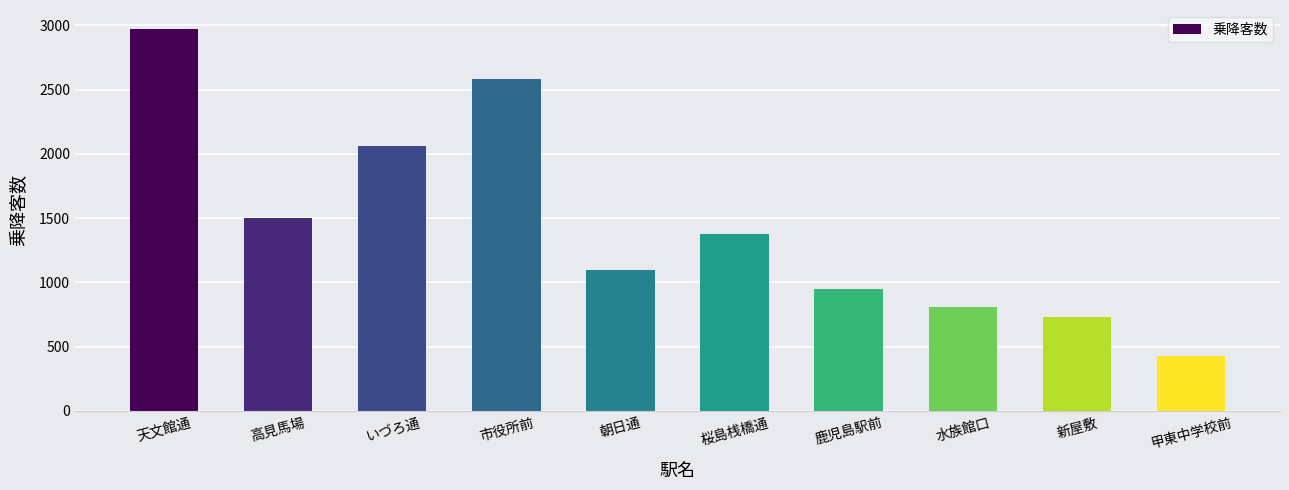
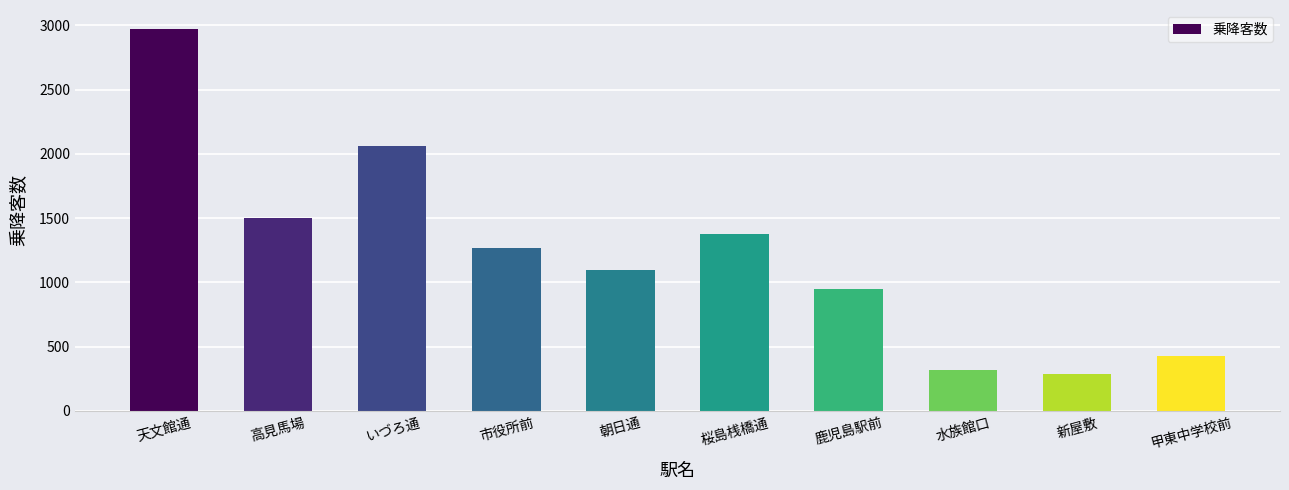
市役所前: 2580 -> 1270
水族館口: 810 -> 320
新屋敷: 730 -> 290
